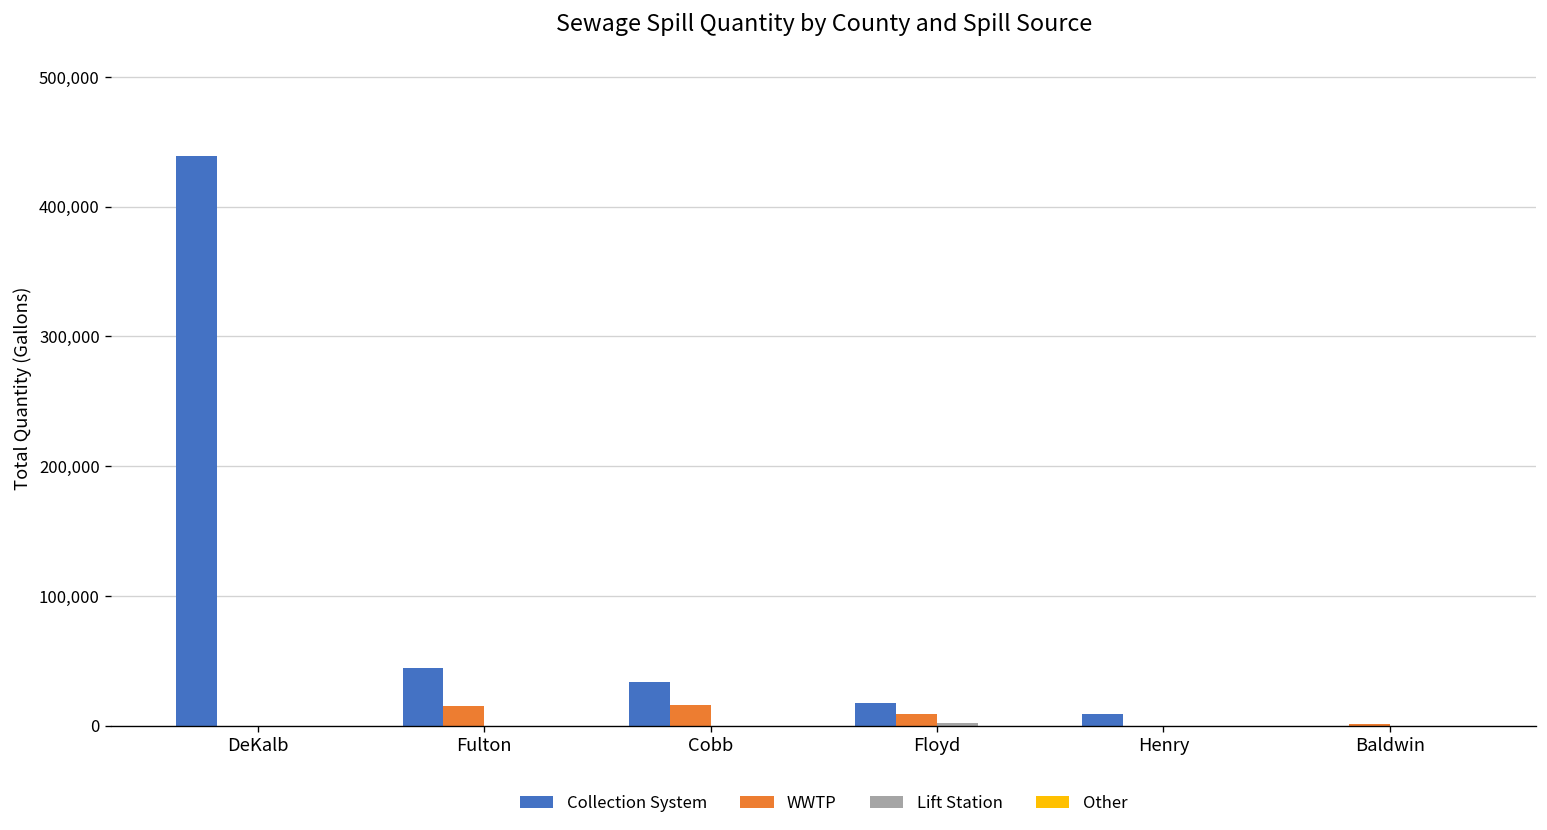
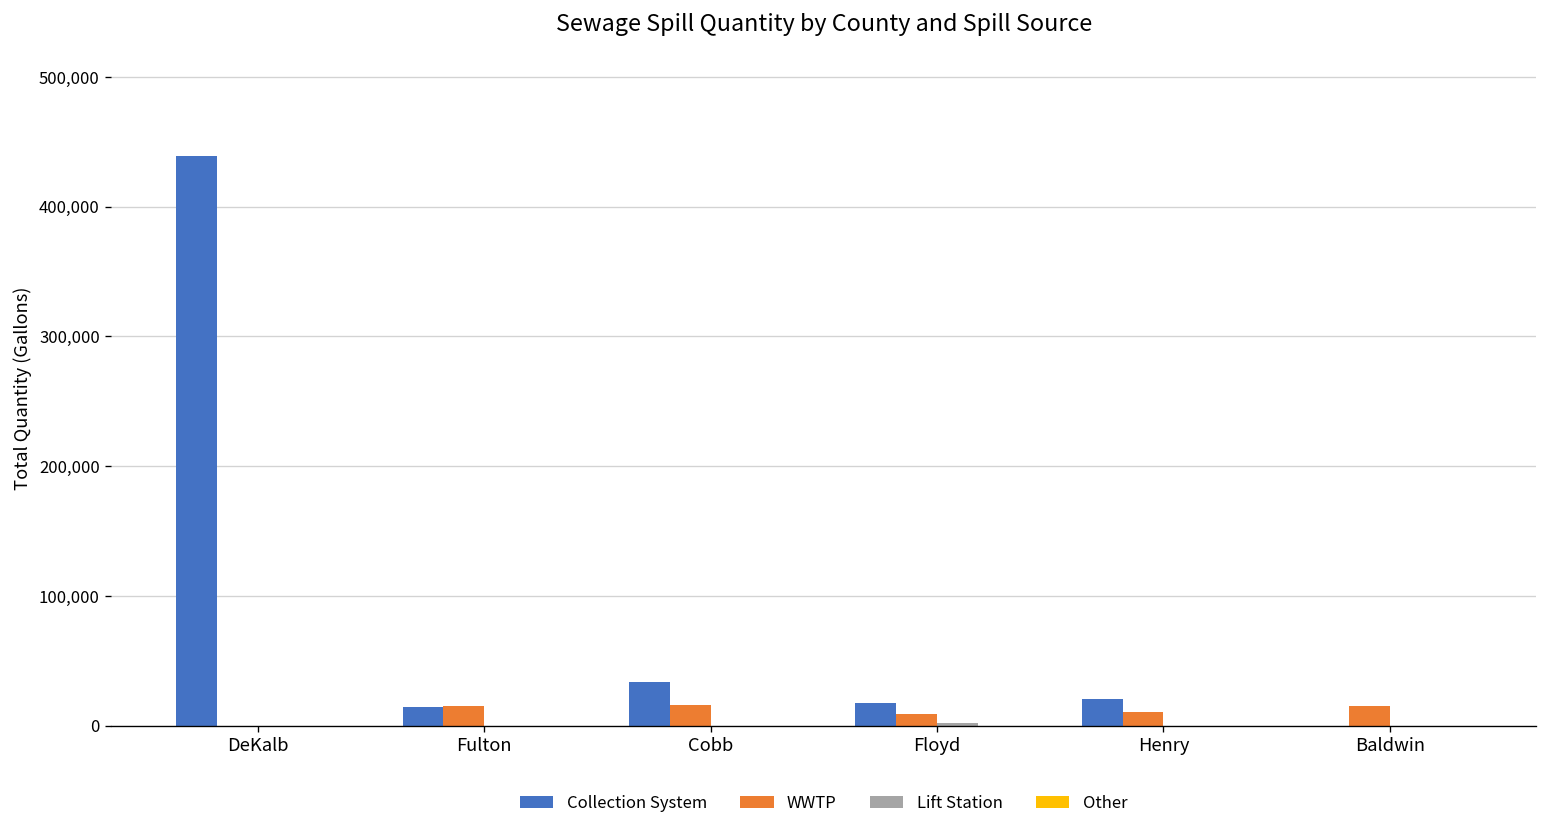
Collection System, Fulton: 45,000 -> 15,000
Collection System, Henry: 9,000 -> 21,000
WWTP, Henry: 0 -> 10,000
WWTP, Baldwin: 1,000 -> 15,000
